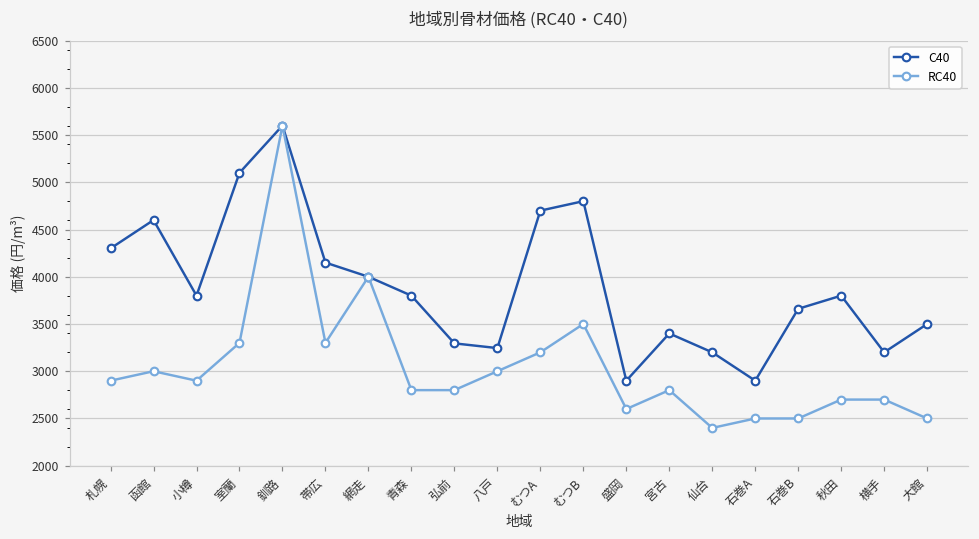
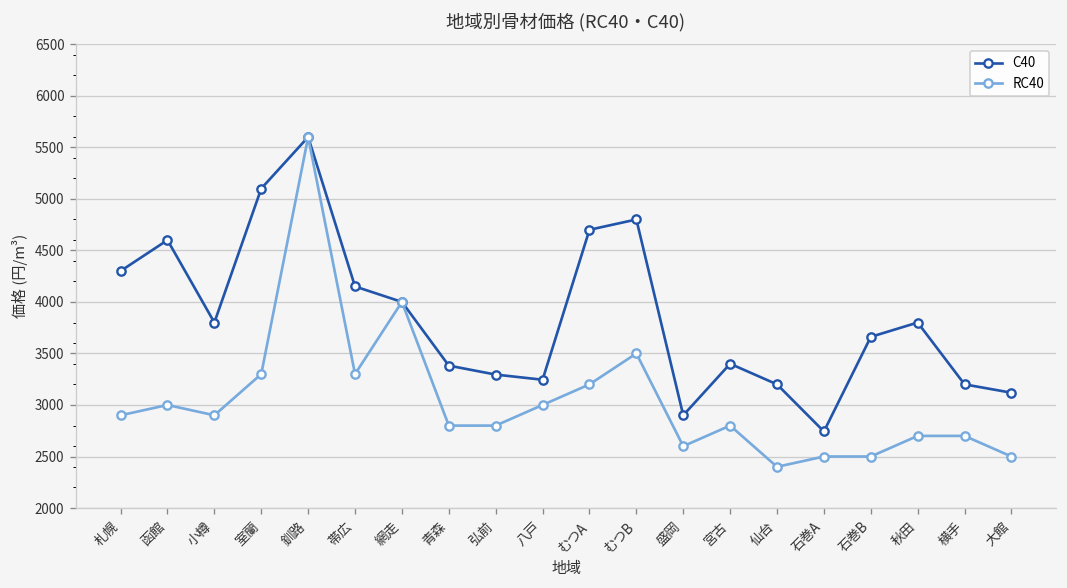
C40, 青森: 3800 -> 3400
C40, 石巻A: 2900 -> 2700
C40, 大館: 3500 -> 3100
